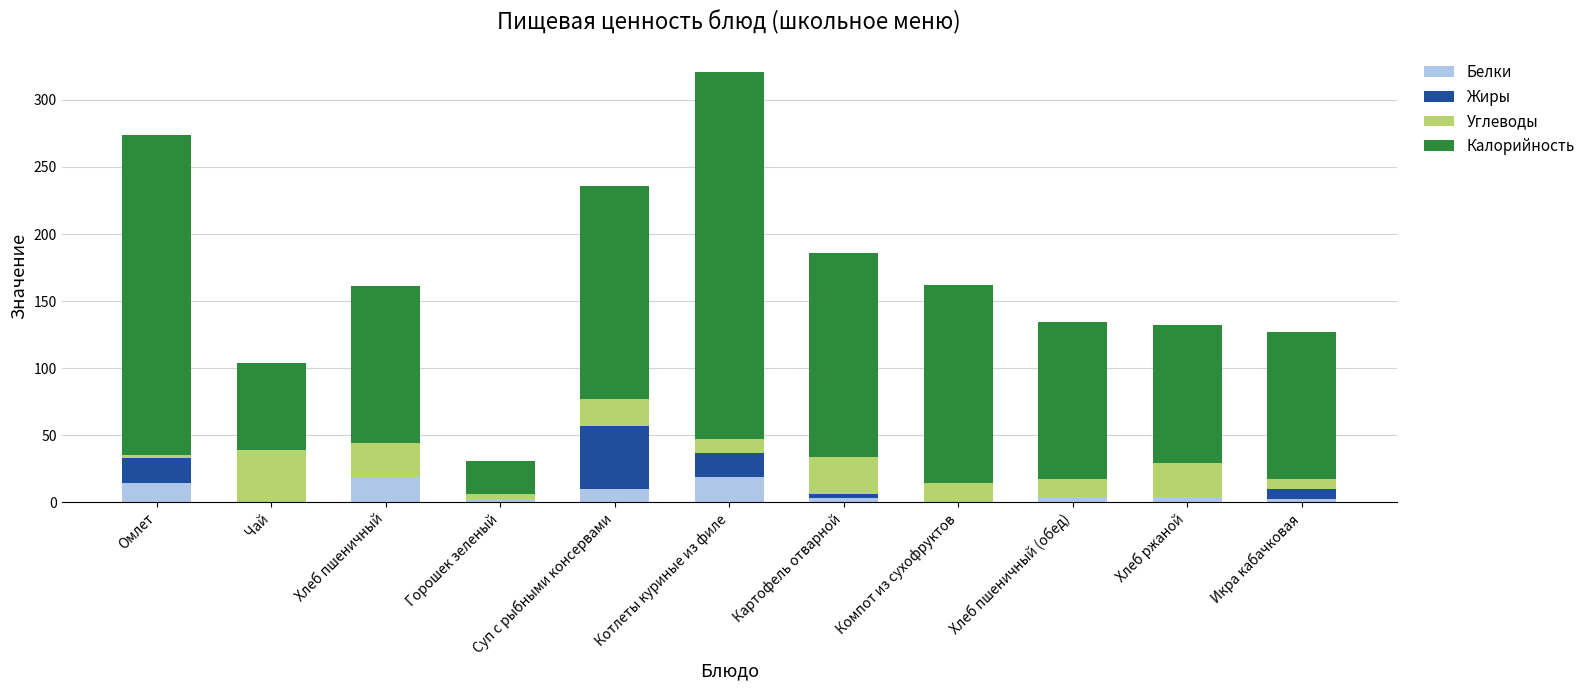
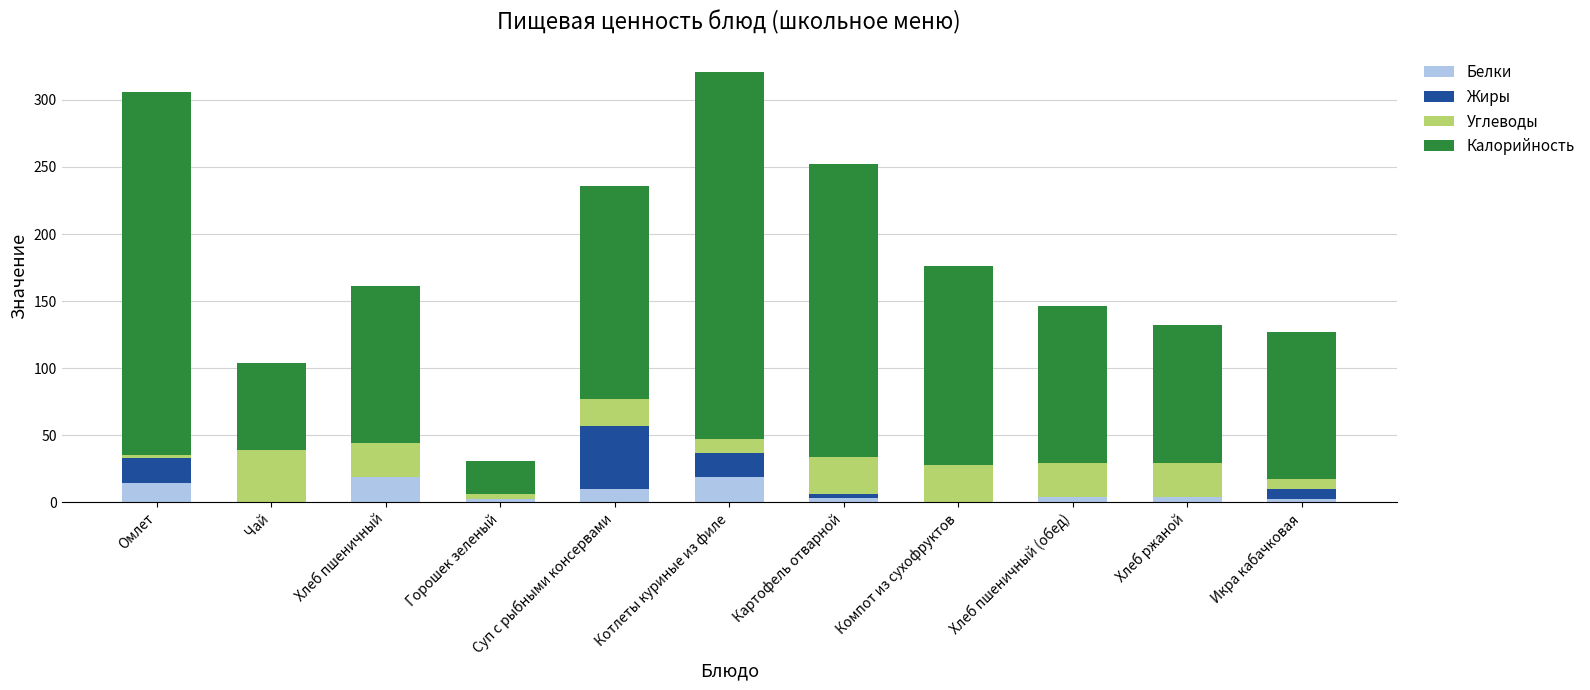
Калорийность, Омлет: 239 -> 271
Калорийность, Картофель отварной: 152 -> 218
Углеводы, Компот из сухофруктов: 14 -> 28
Углеводы, Хлеб пшеничный (обед): 13 -> 25
